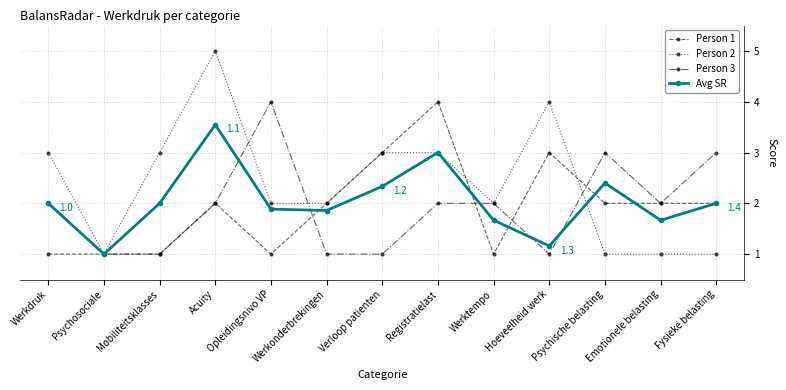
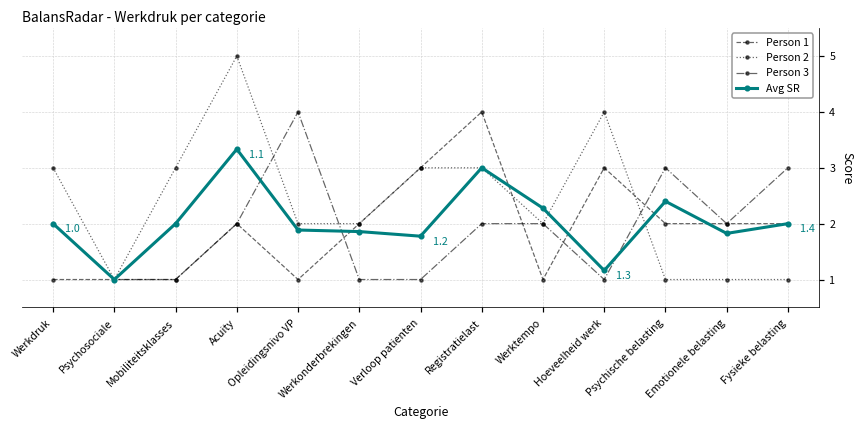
Avg SR, Acuity: 3.5 -> 3.3
Avg SR, Verloop patienten: 2.3 -> 1.8
Avg SR, Werktempo: 1.7 -> 2.3
Avg SR, Emotionele belasting: 1.7 -> 1.8
